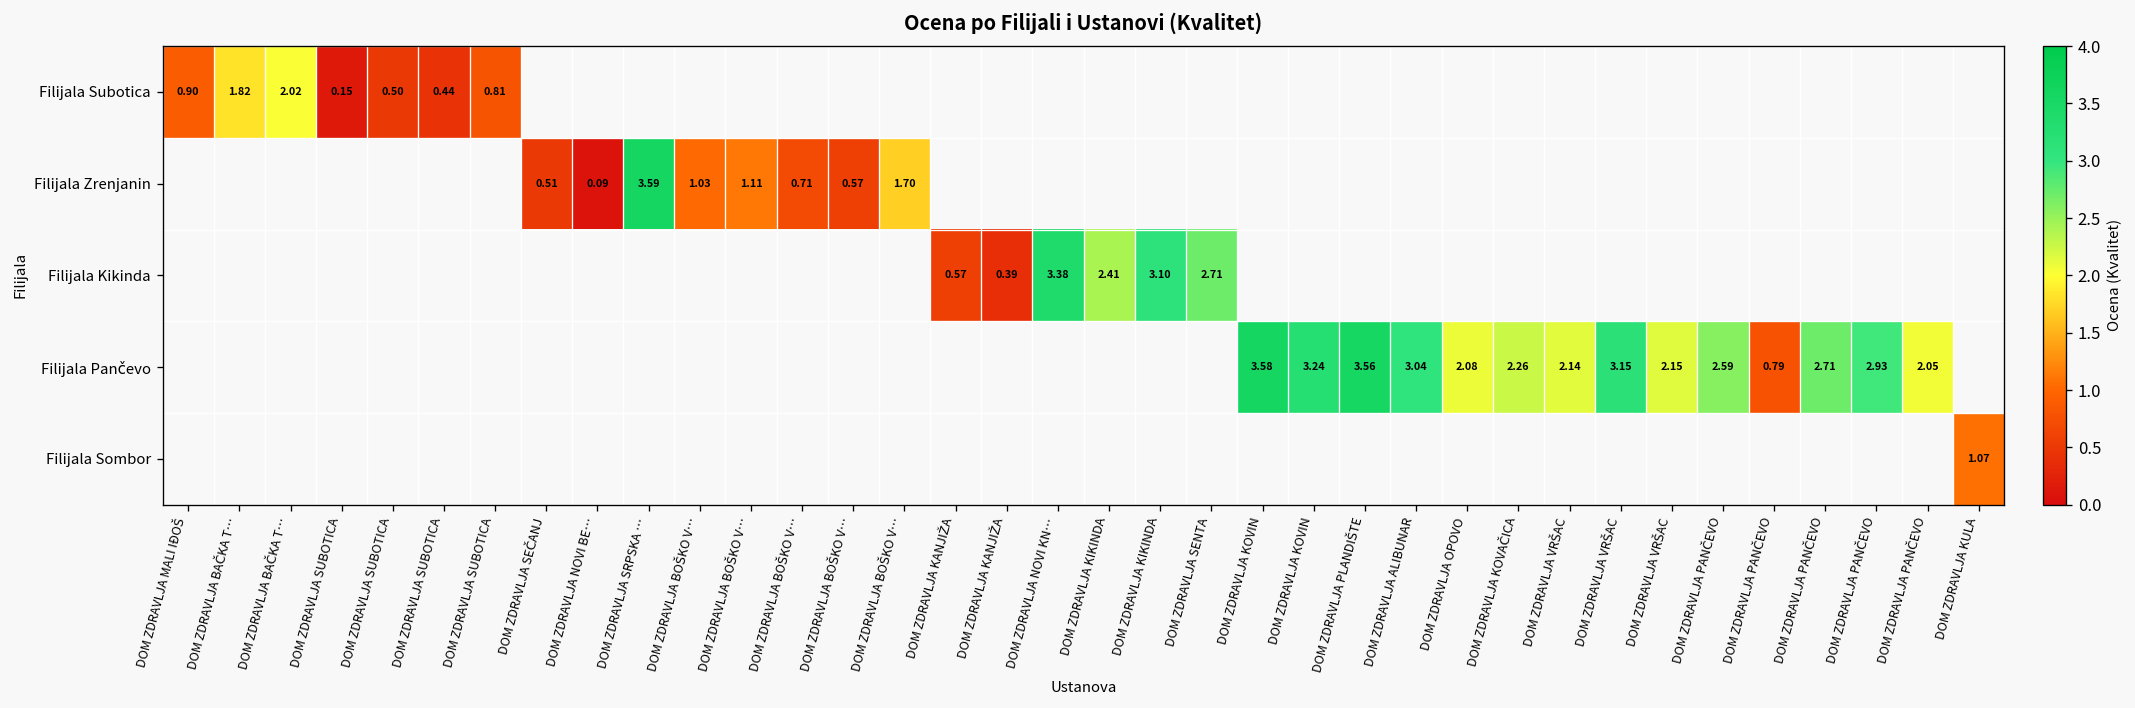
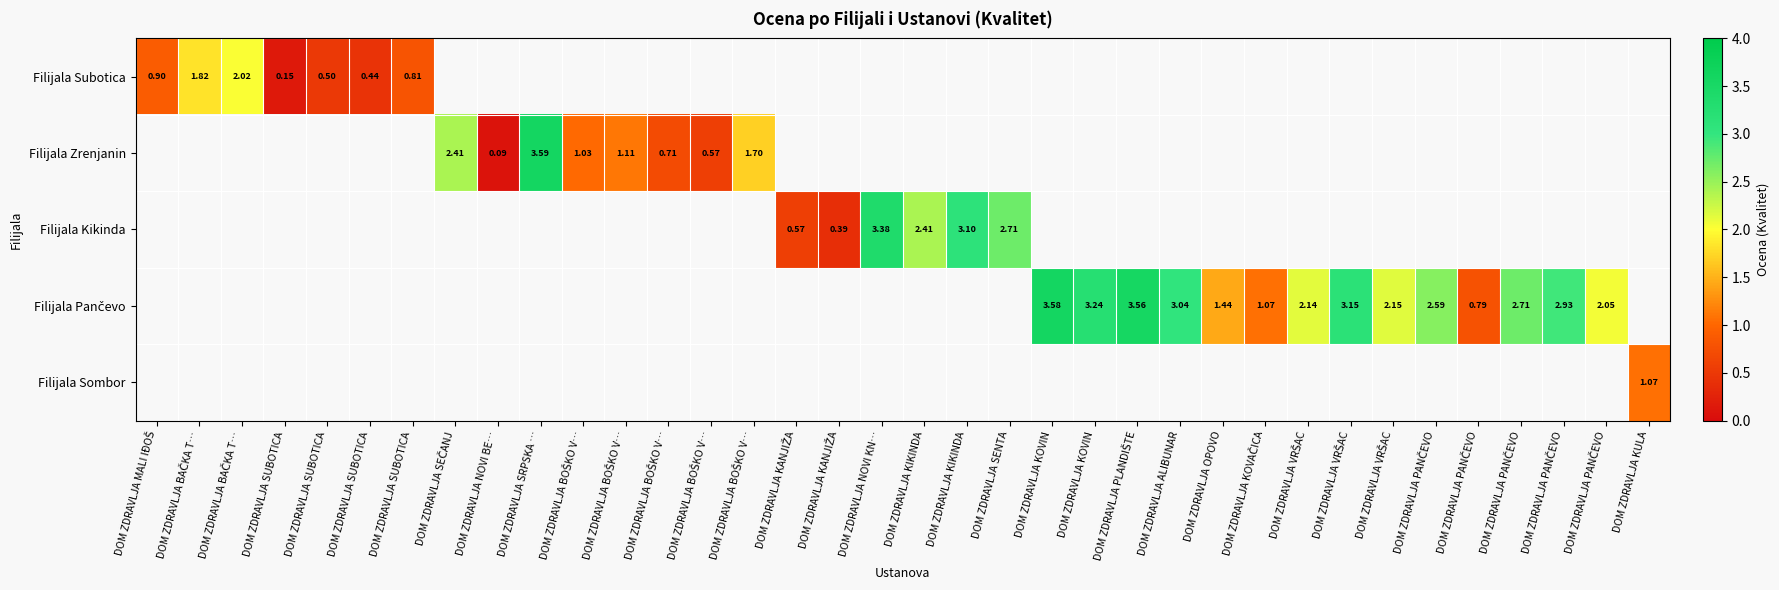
Filijala Zrenjanin, DOM ZDRAVLJA SEČANJ: 0.51 -> 2.41
Filijala Pančevo, DOM ZDRAVLJA OPOVO: 2.08 -> 1.44
Filijala Pančevo, DOM ZDRAVLJA KOVAČICA: 2.26 -> 1.07
